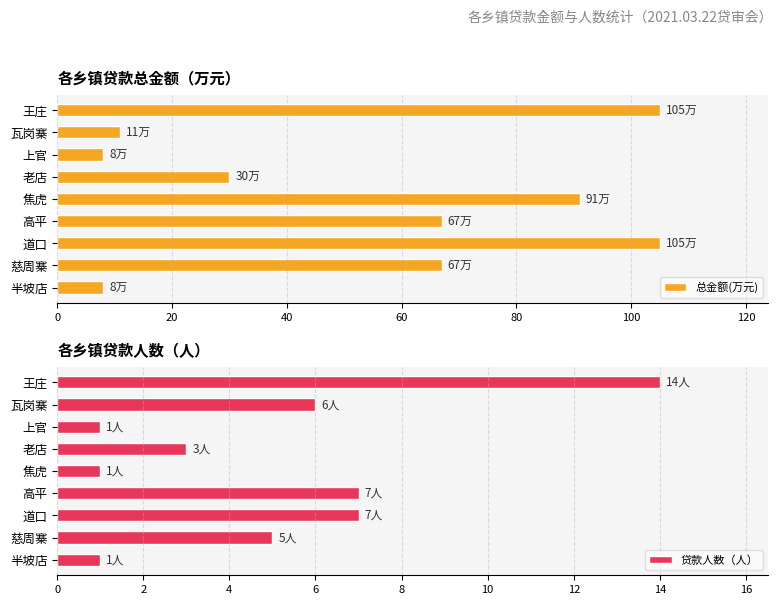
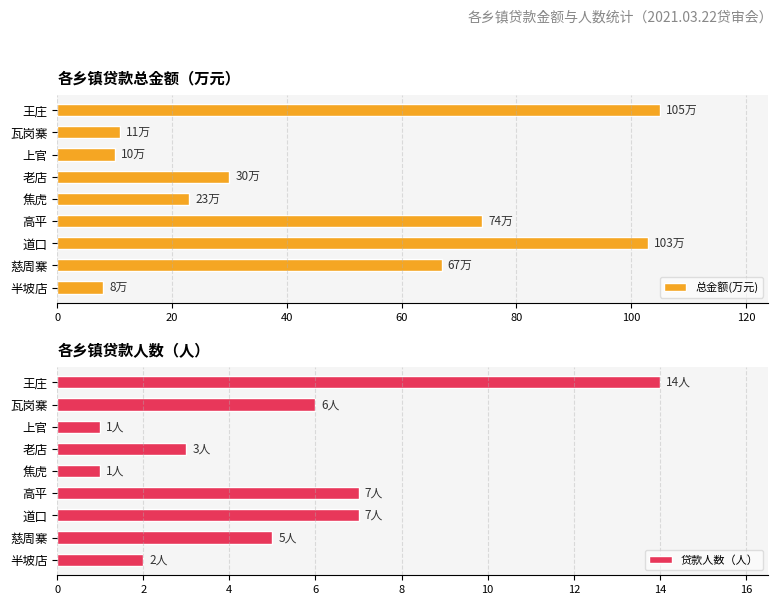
各乡镇贷款总金额（万元）, 上官: 8万 -> 10万
各乡镇贷款总金额（万元）, 焦虎: 91万 -> 23万
各乡镇贷款总金额（万元）, 高平: 67万 -> 74万
各乡镇贷款总金额（万元）, 道口: 105万 -> 103万
各乡镇贷款人数（人）, 半坡店: 1人 -> 2人
